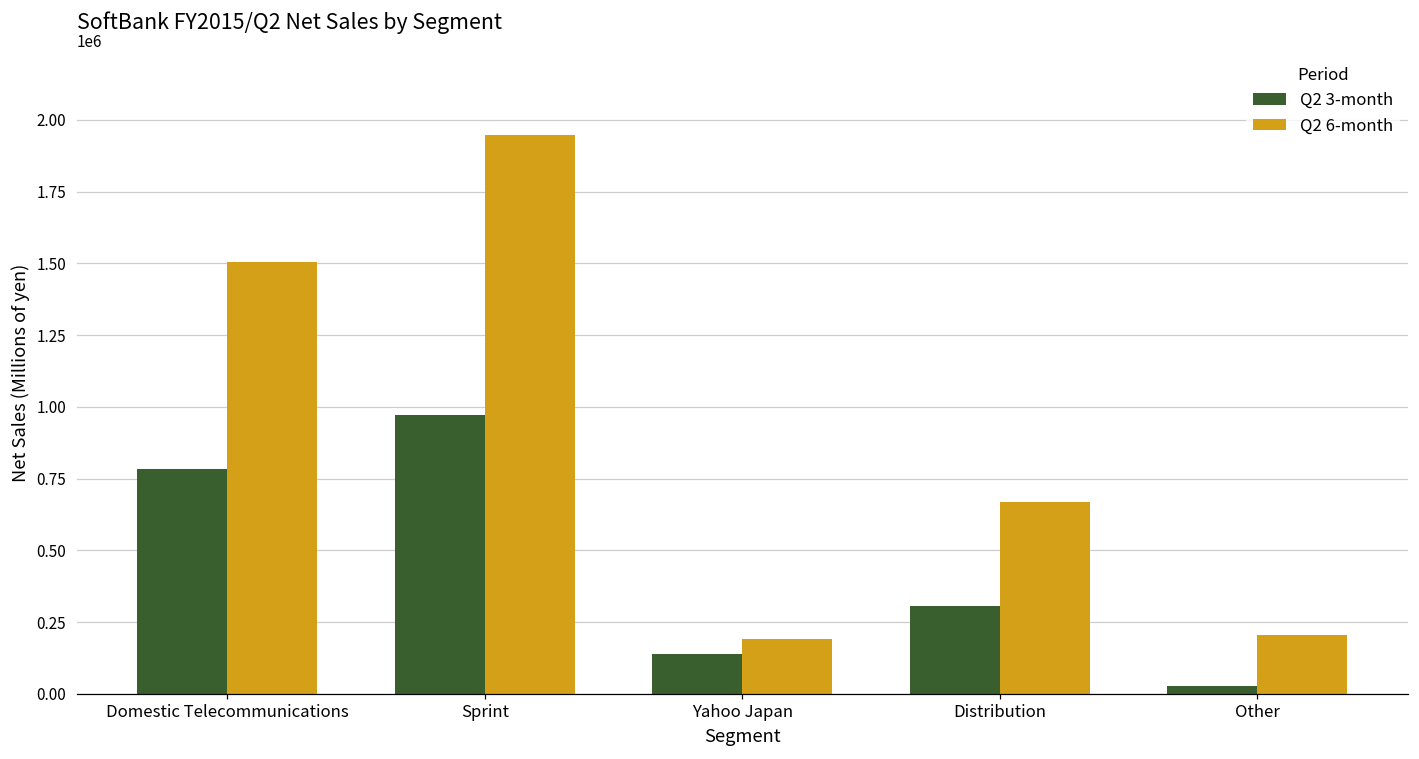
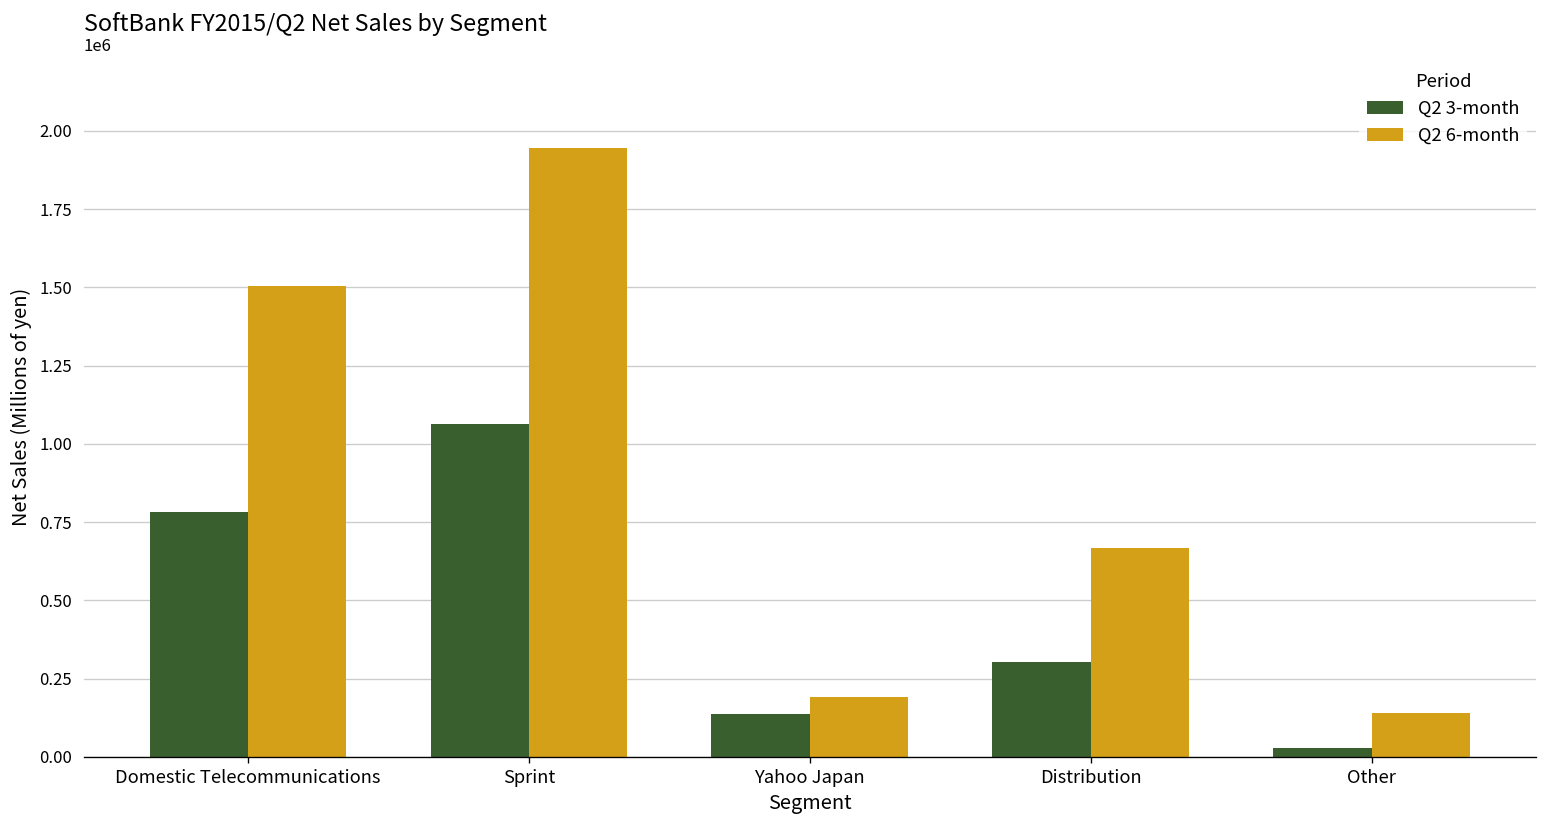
Q2 3-month, Sprint: 970000 -> 1060000
Q2 6-month, Other: 210000 -> 140000
